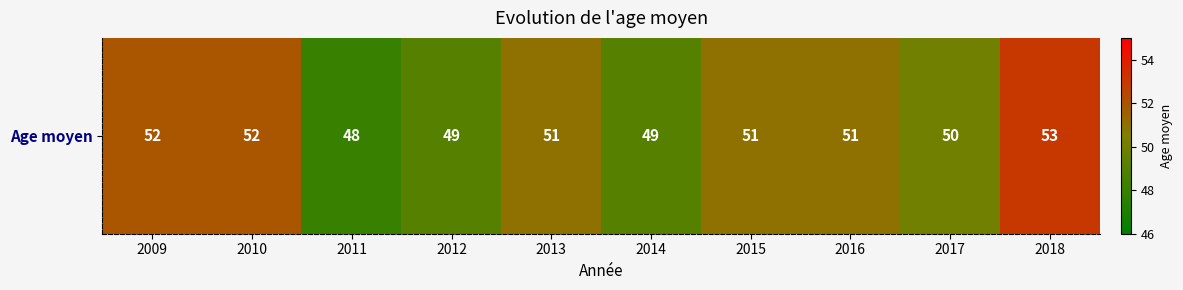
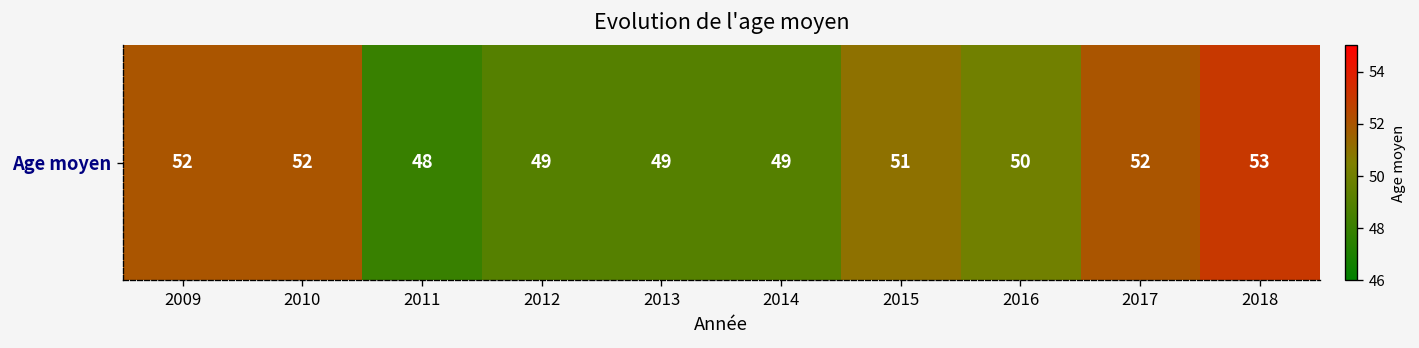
Age moyen, 2013: 51 -> 49
Age moyen, 2016: 51 -> 50
Age moyen, 2017: 50 -> 52
